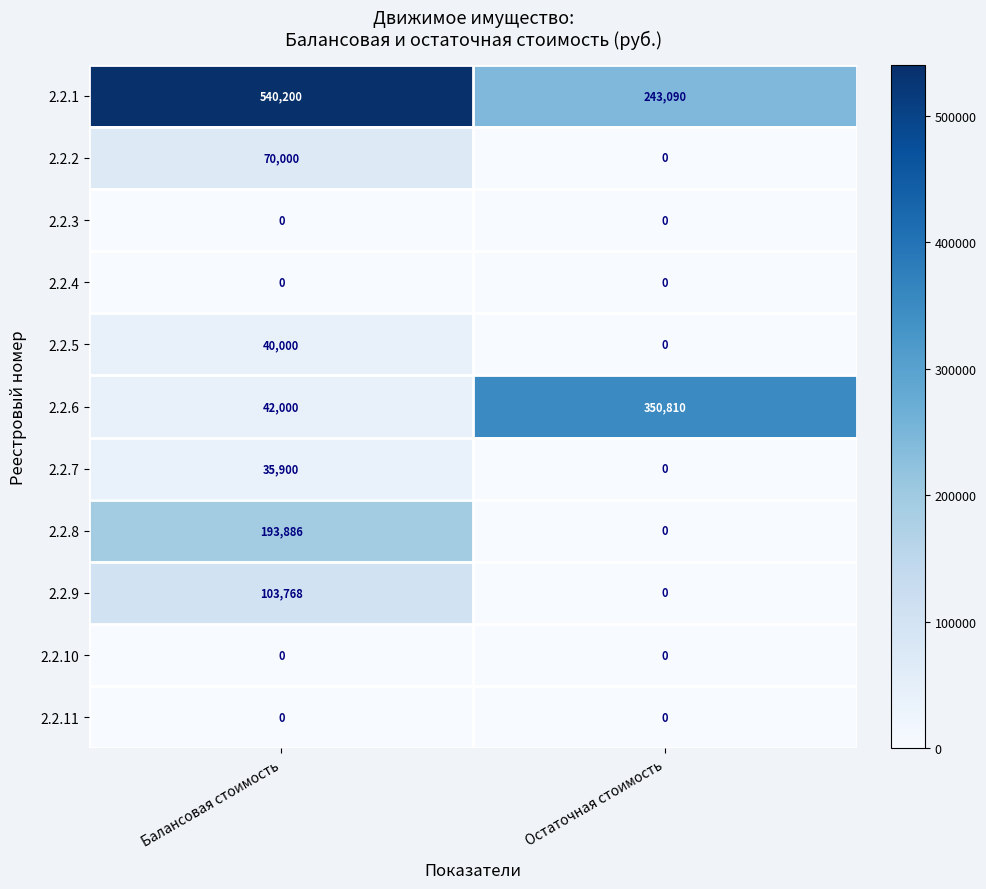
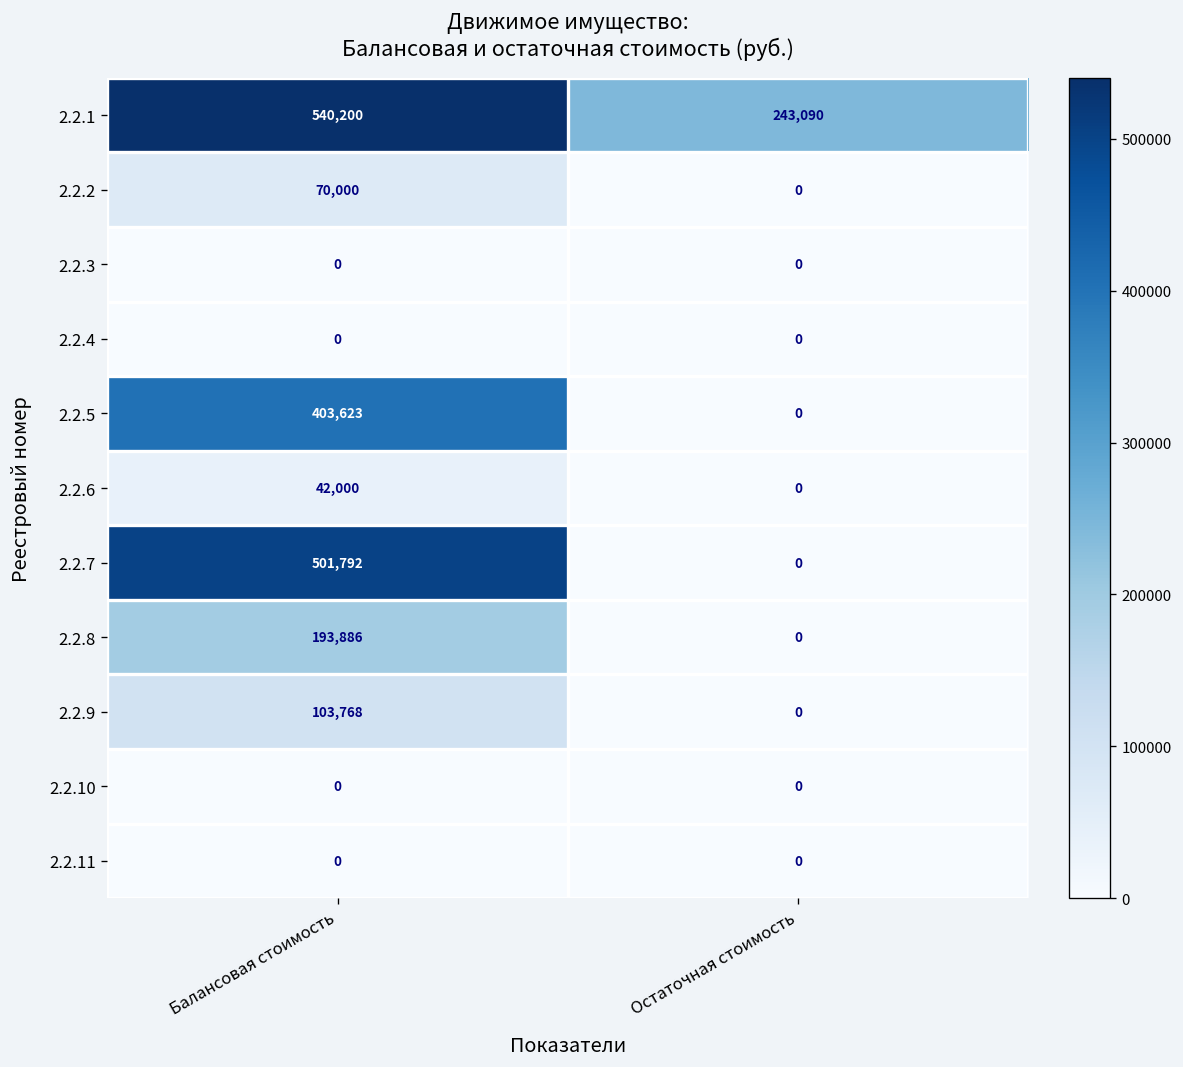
2.2.5, Балансовая стоимость: 40,000 -> 403,623
2.2.6, Остаточная стоимость: 350,810 -> 0
2.2.7, Балансовая стоимость: 35,900 -> 501,792
